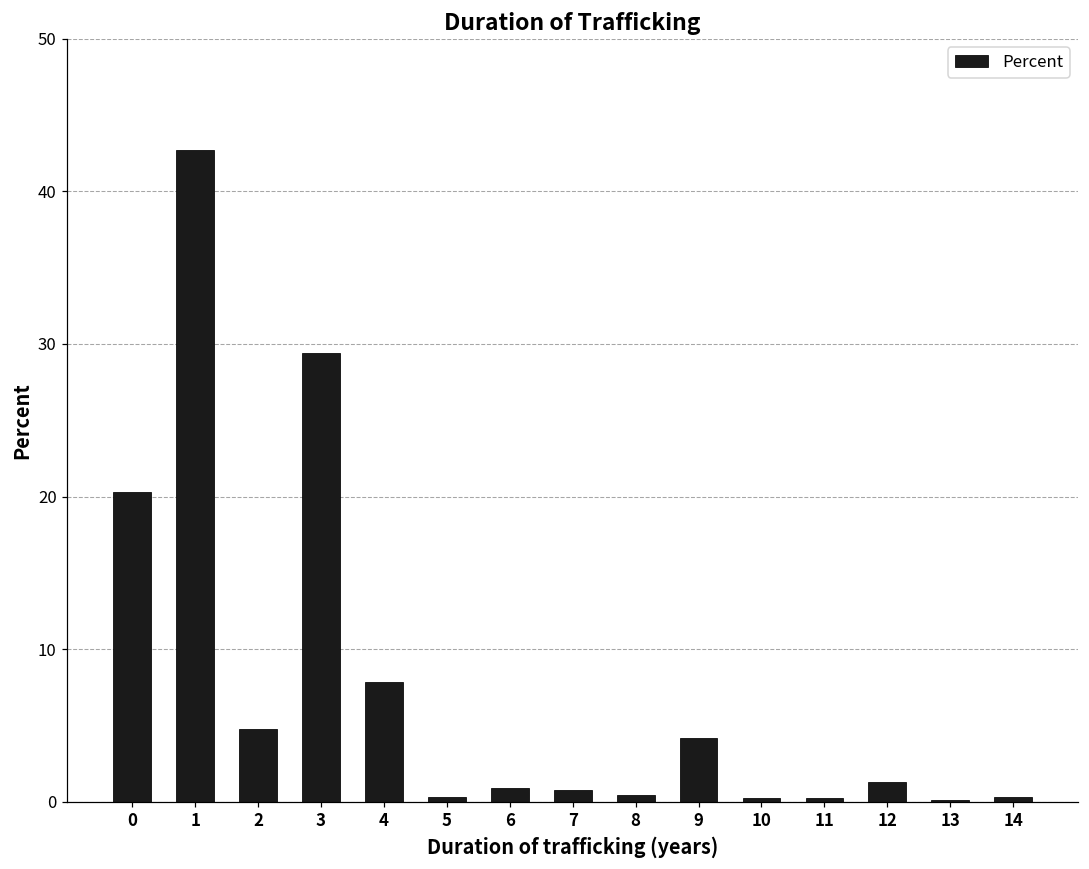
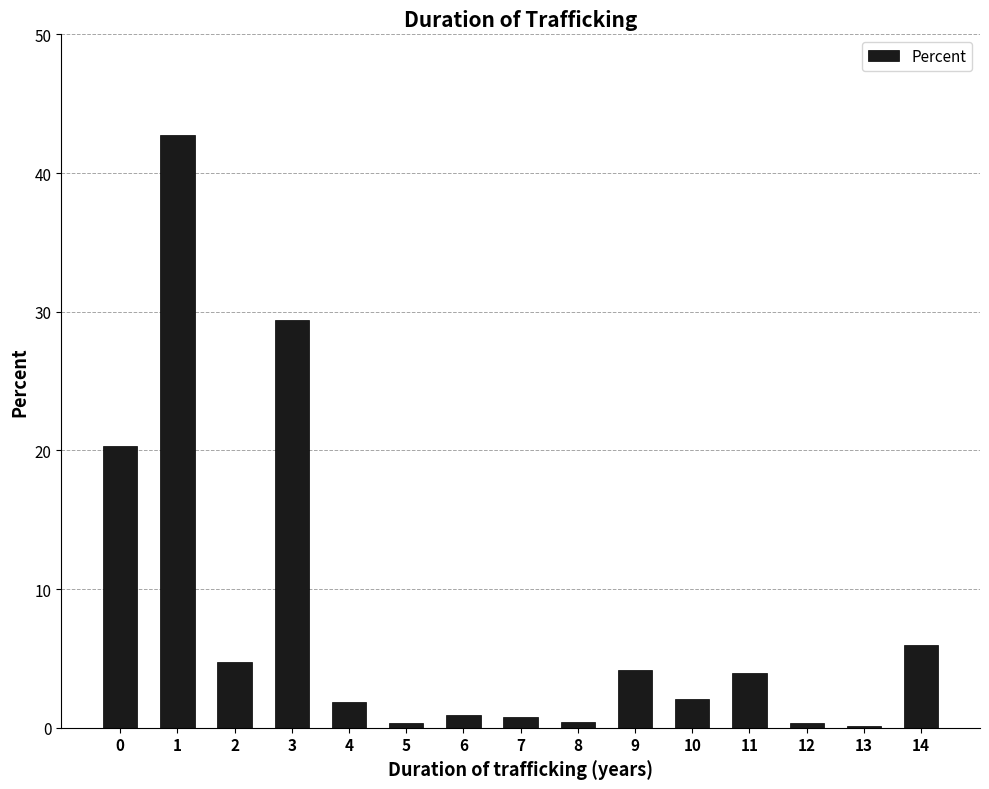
4: 7.9 -> 1.9
10: 0.2 -> 2.1
11: 0.3 -> 3.9
12: 1.3 -> 0.3
14: 0.3 -> 6.0
